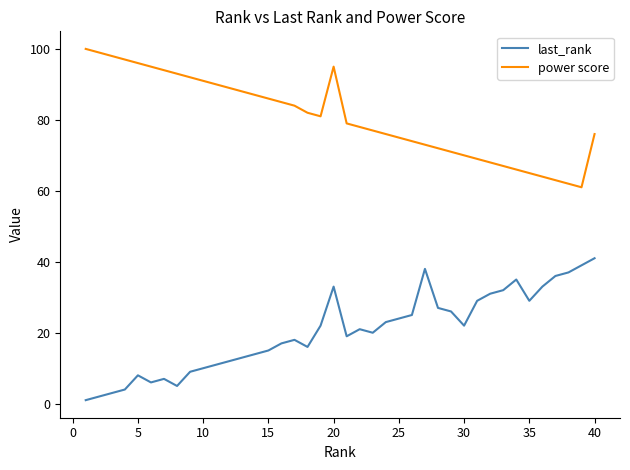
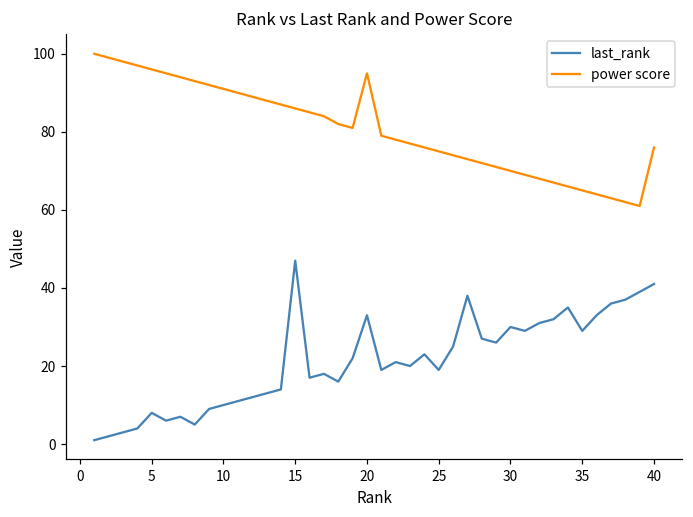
last_rank, 15: 15 -> 47
last_rank, 25: 24 -> 19
last_rank, 30: 22 -> 30
